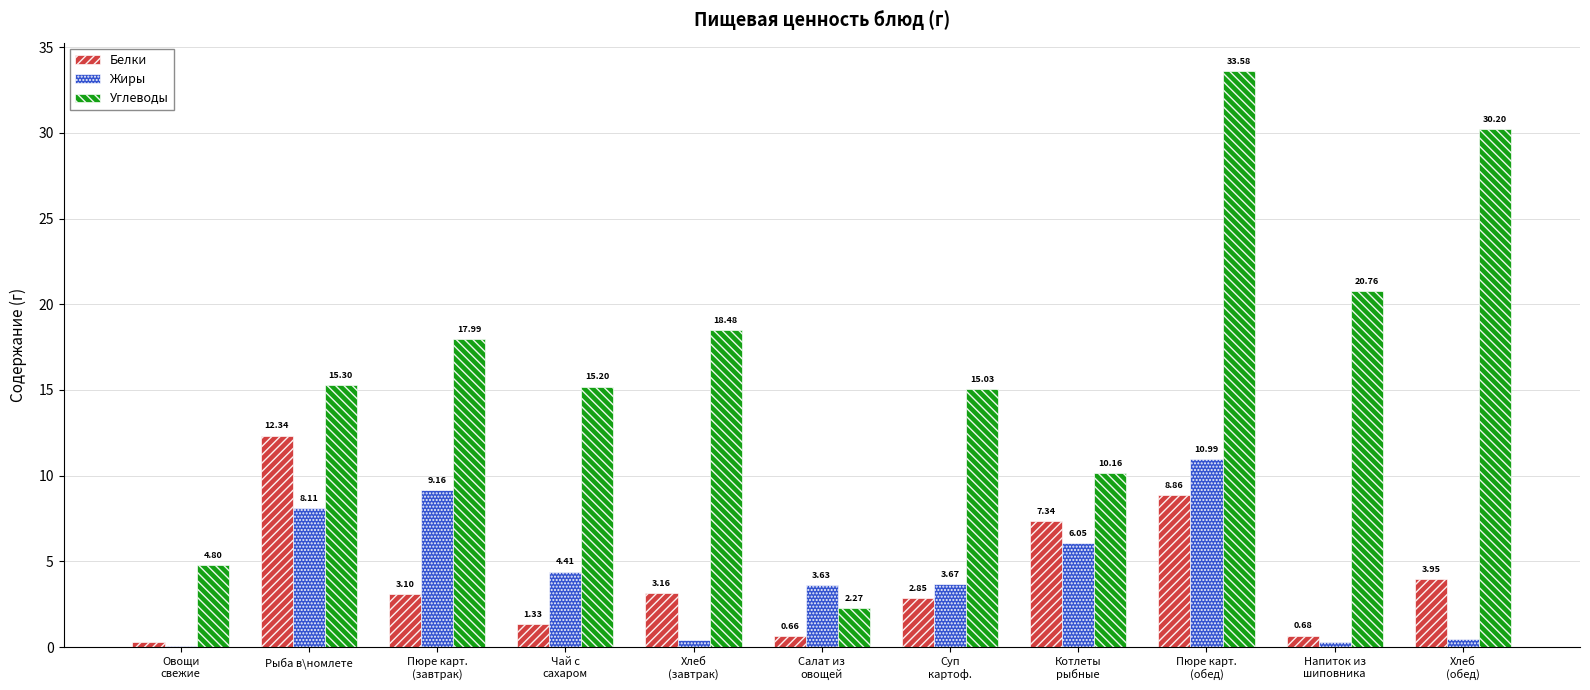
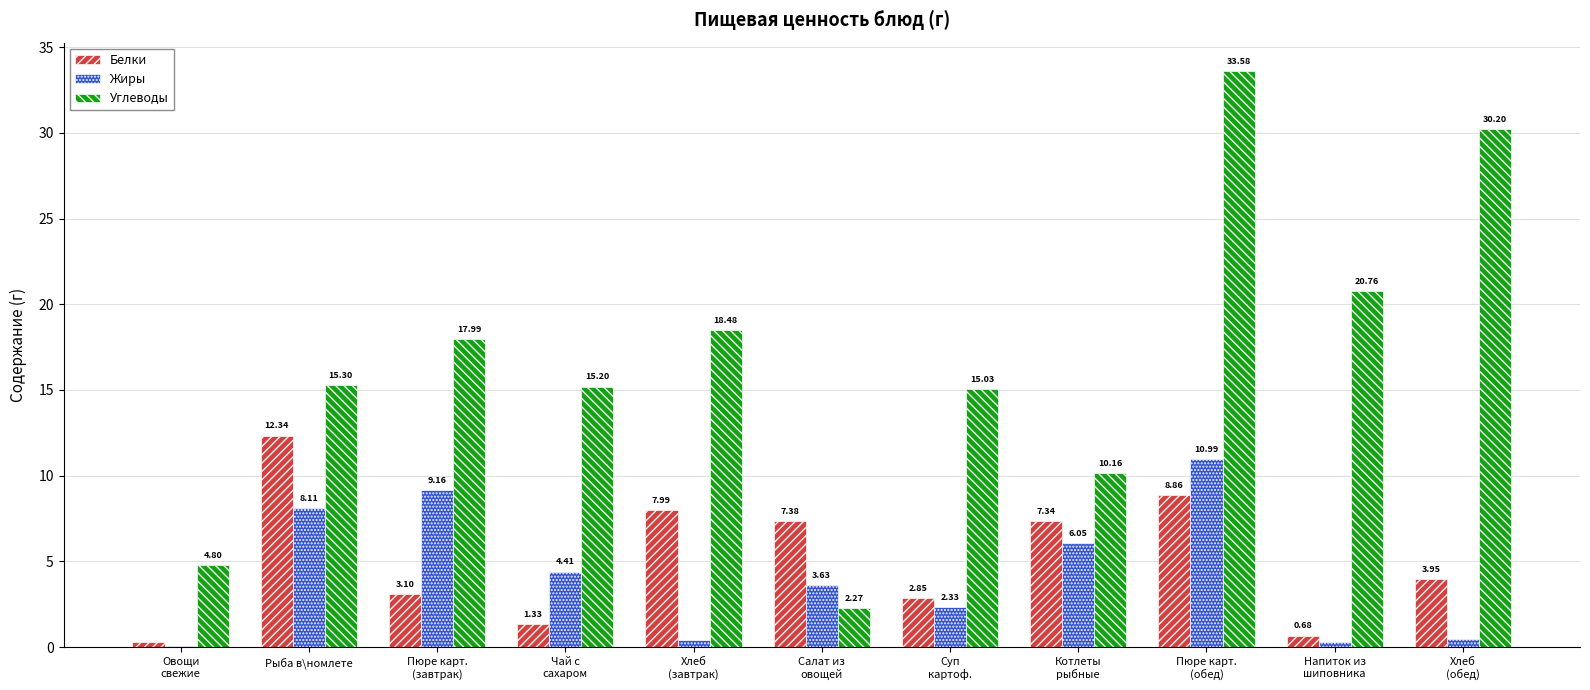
Белки, Хлеб (завтрак): 3.16 -> 7.99
Белки, Салат из овощей: 0.66 -> 7.38
Жиры, Суп картоф.: 3.67 -> 2.33
